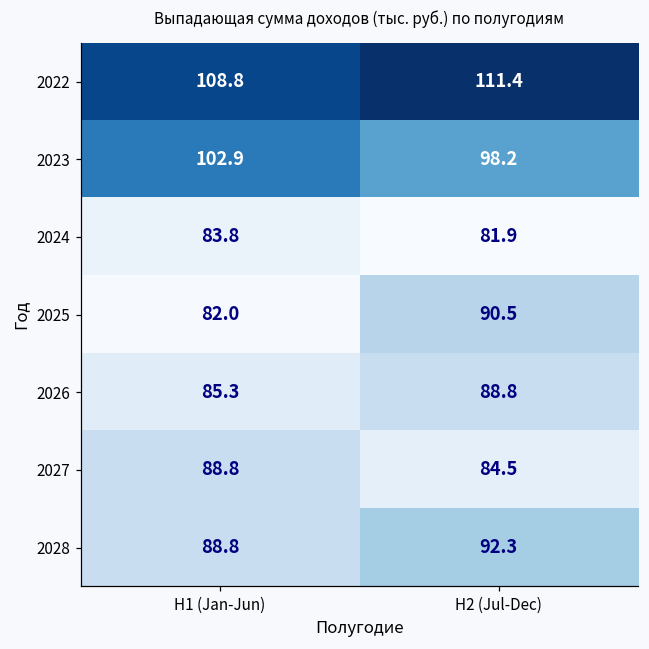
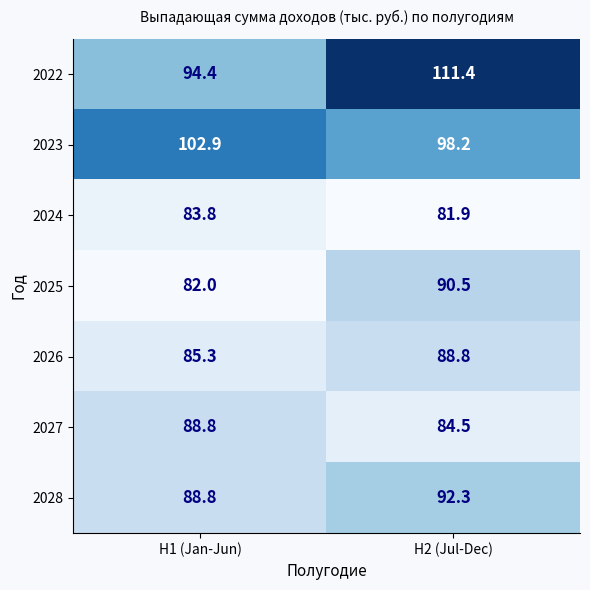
2022, H1 (Jan-Jun): 108.8 -> 94.4
